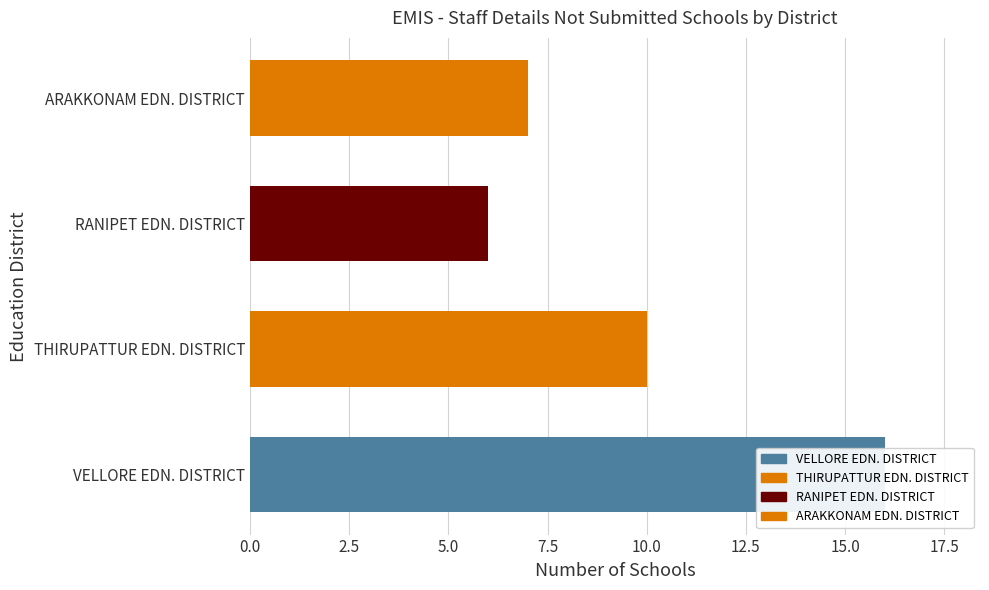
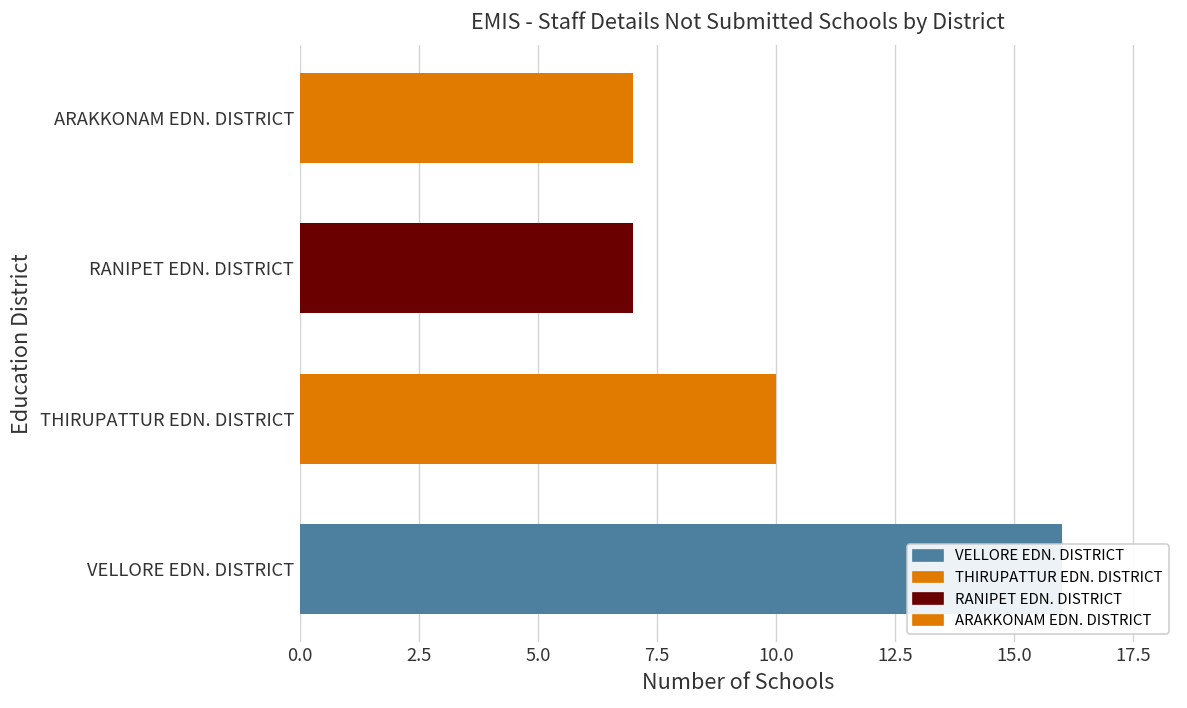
RANIPET EDN. DISTRICT: 6 -> 7
